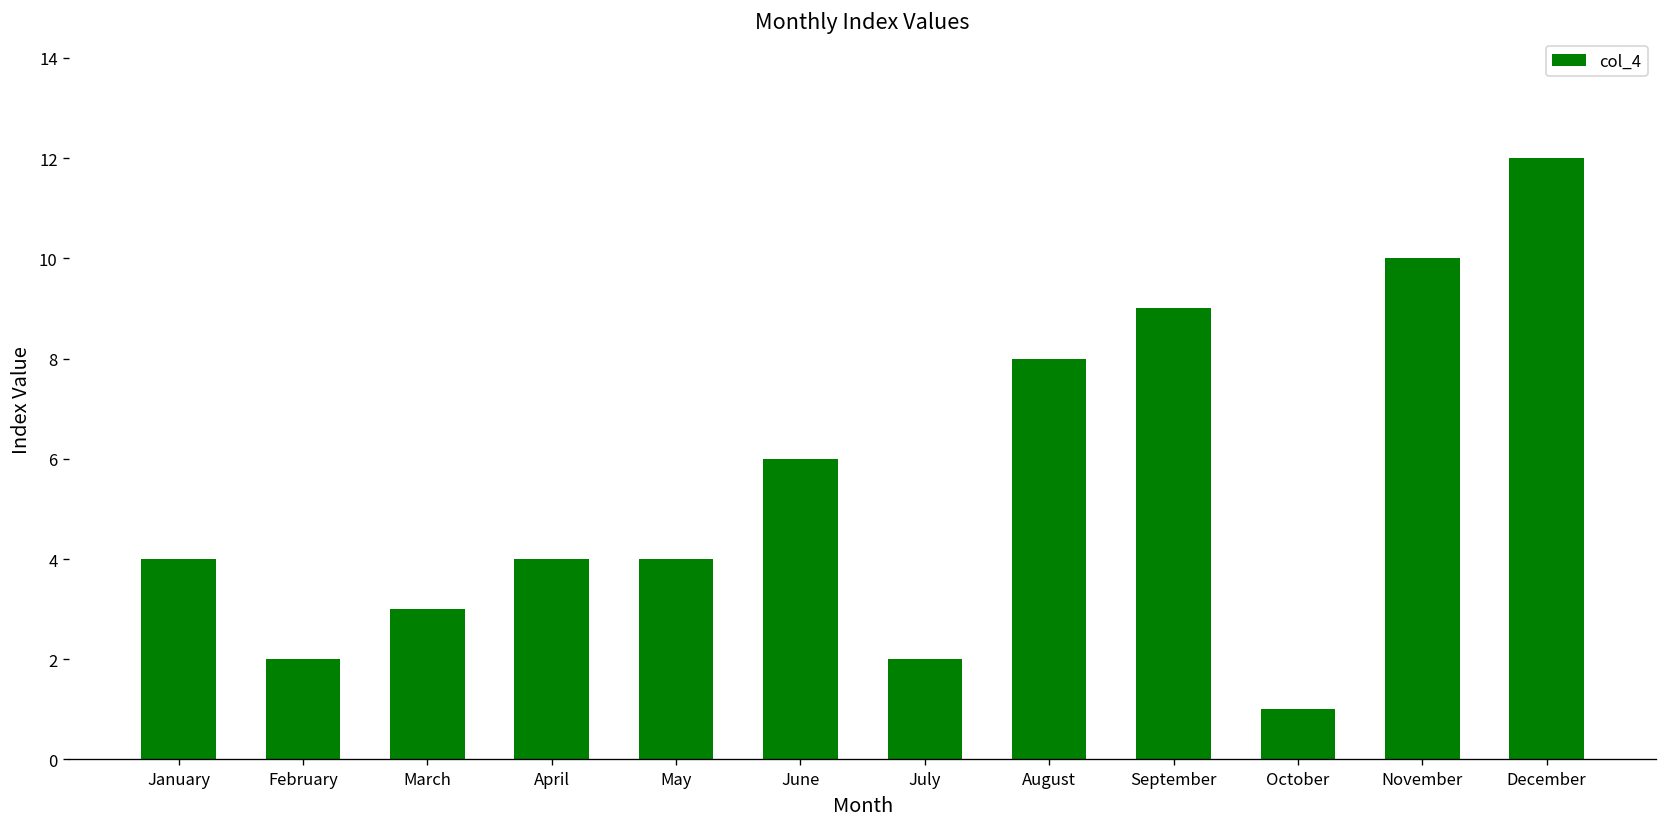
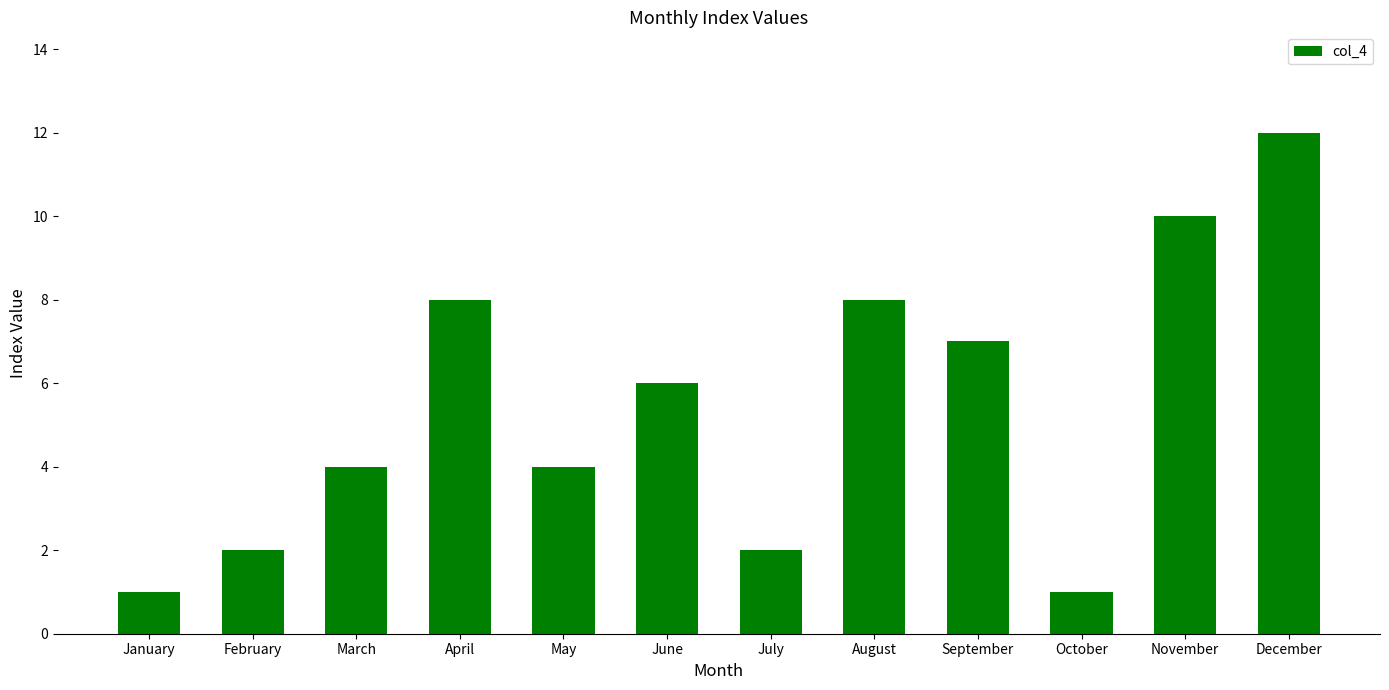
January: 4 -> 1
March: 3 -> 4
April: 4 -> 8
September: 9 -> 7
